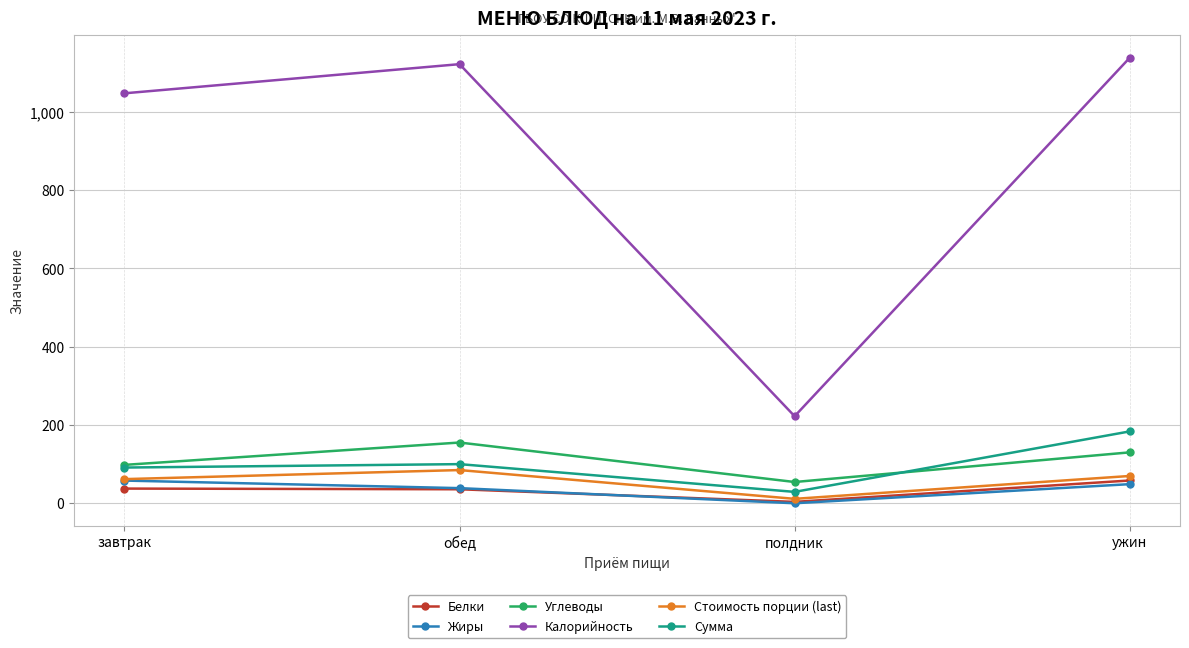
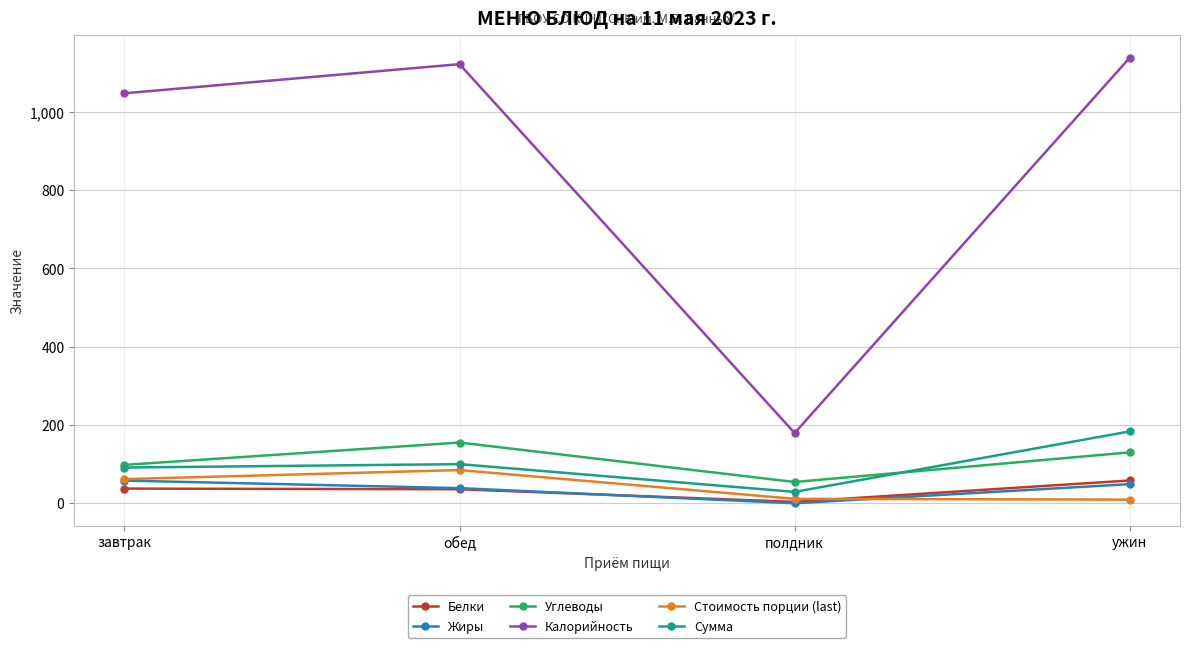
Калорийность, полдник: 220 -> 180
Стоимость порции (last), ужин: 70 -> 10
